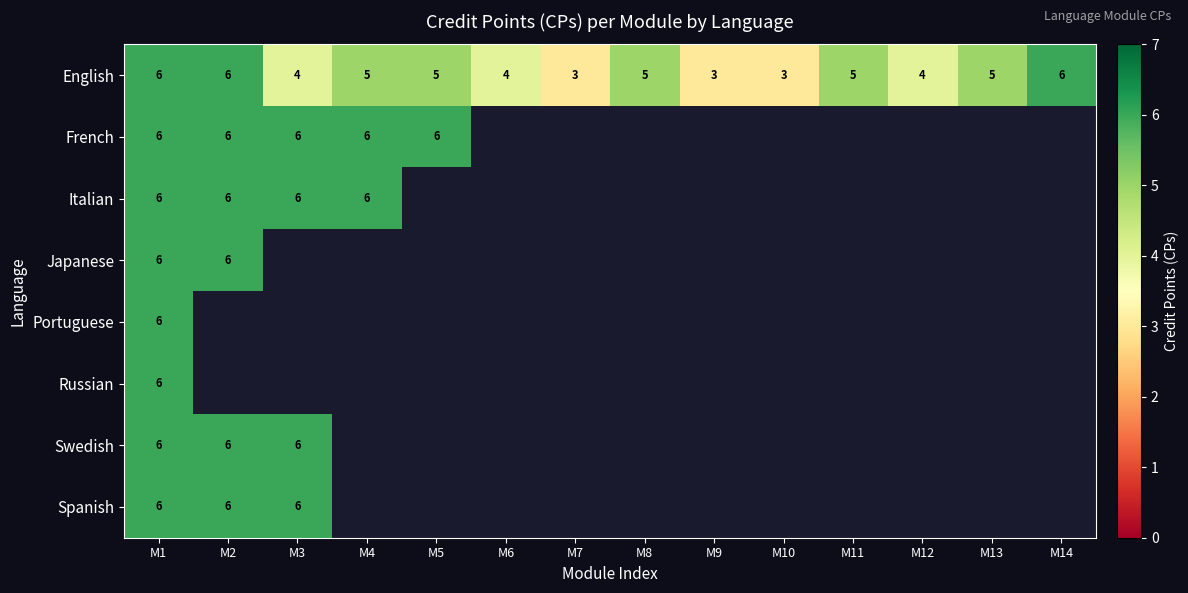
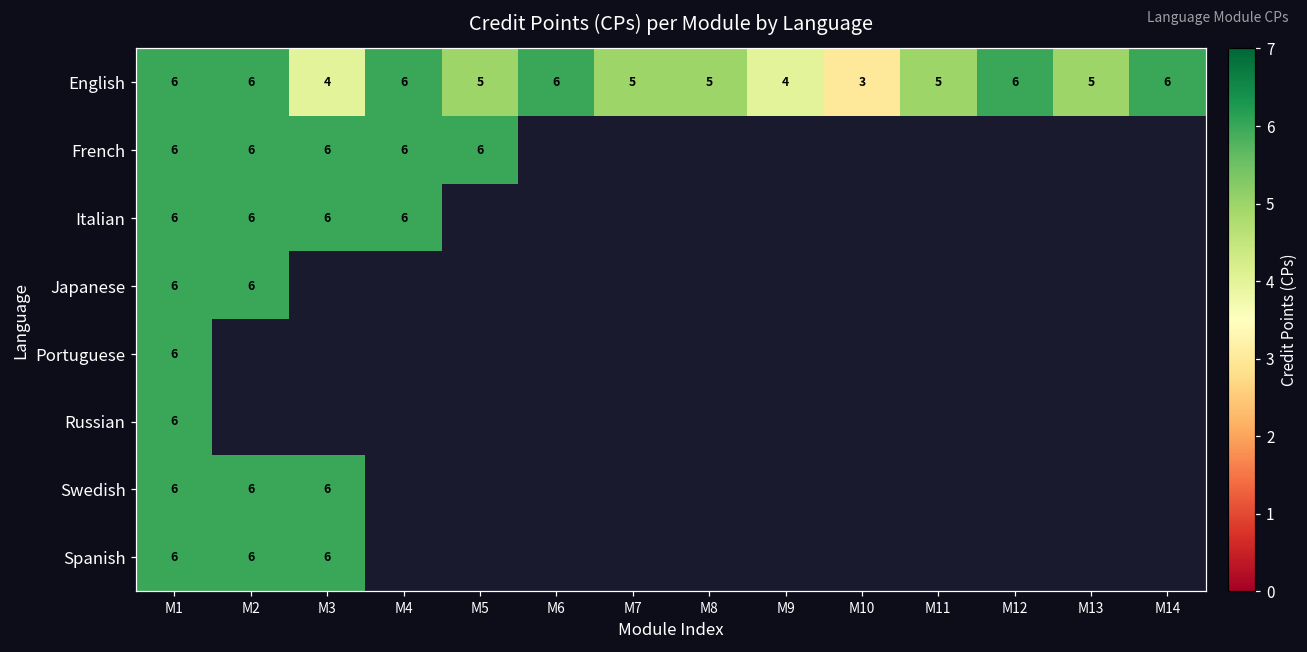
English, M4: 5 -> 6
English, M6: 4 -> 6
English, M7: 3 -> 5
English, M9: 3 -> 4
English, M12: 4 -> 6
